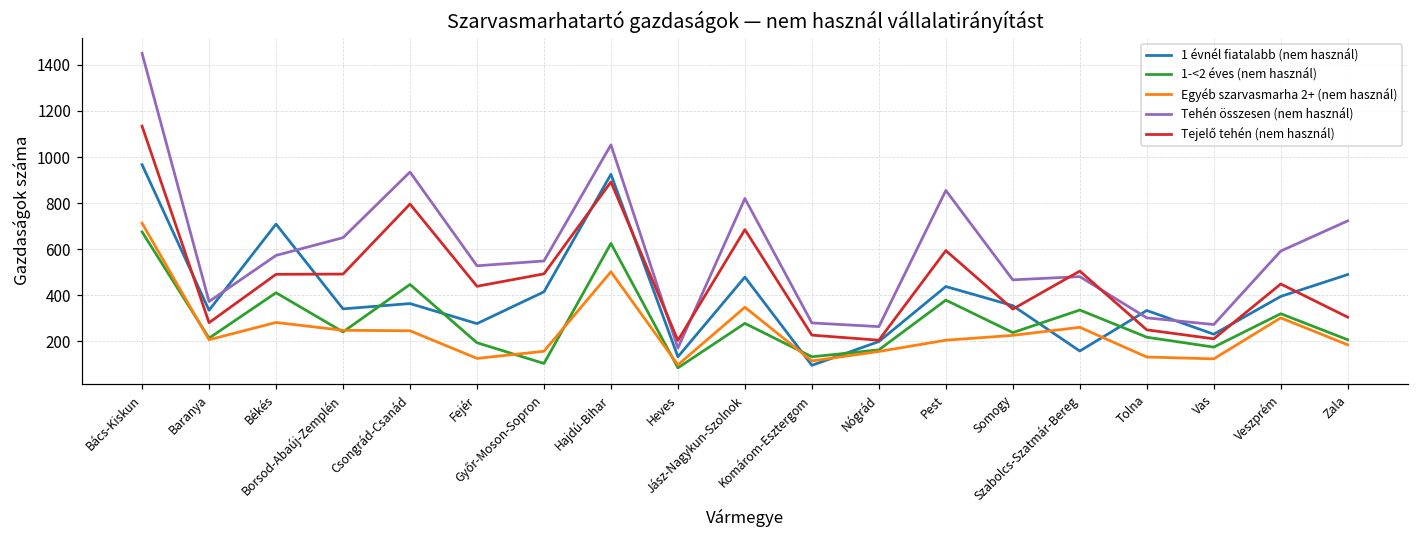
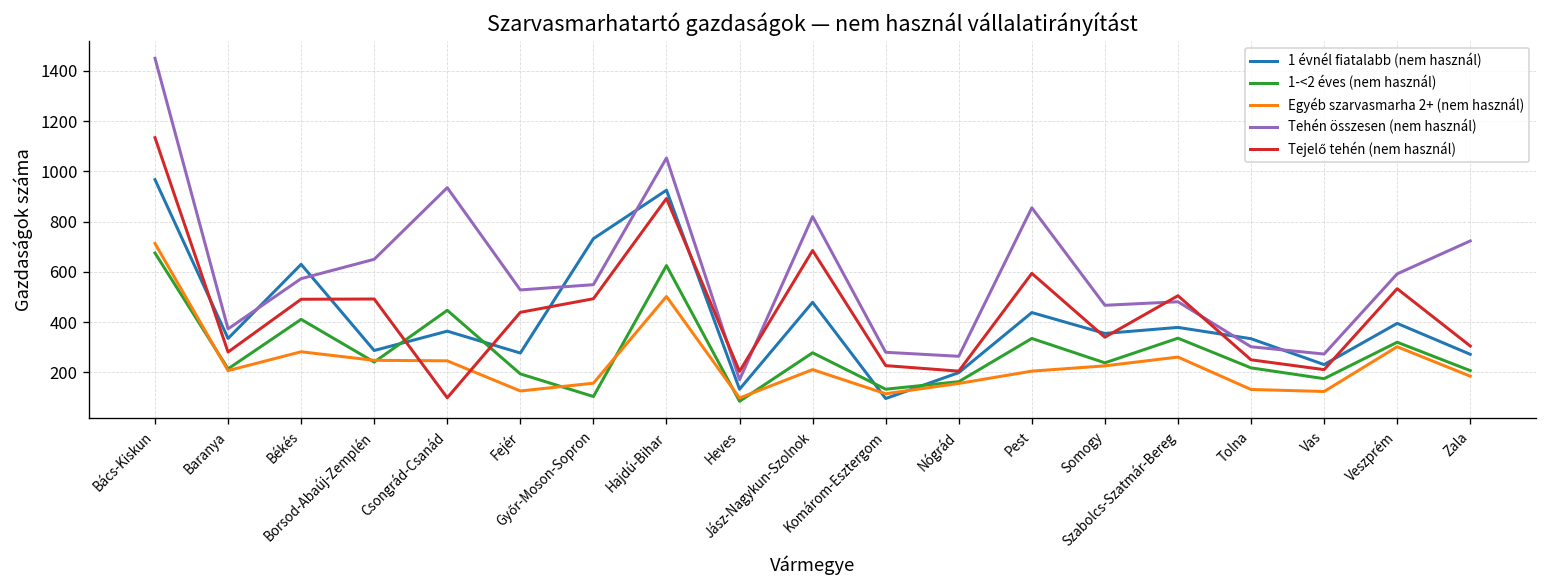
1 évnél fiatalabb (nem használ), Békés: 710 -> 630
1 évnél fiatalabb (nem használ), Borsod-Abaúj-Zemplén: 340 -> 290
Tejelő tehén (nem használ), Csongrád-Csanád: 800 -> 100
1 évnél fiatalabb (nem használ), Győr-Moson-Sopron: 420 -> 730
Egyéb szarvasmarha 2+ (nem használ), Jász-Nagykun-Szolnok: 350 -> 210
1-<2 éves (nem használ), Pest: 380 -> 340
1 évnél fiatalabb (nem használ), Szabolcs-Szatmár-Bereg: 160 -> 380
Tejelő tehén (nem használ), Veszprém: 450 -> 530
1 évnél fiatalabb (nem használ), Zala: 490 -> 270
